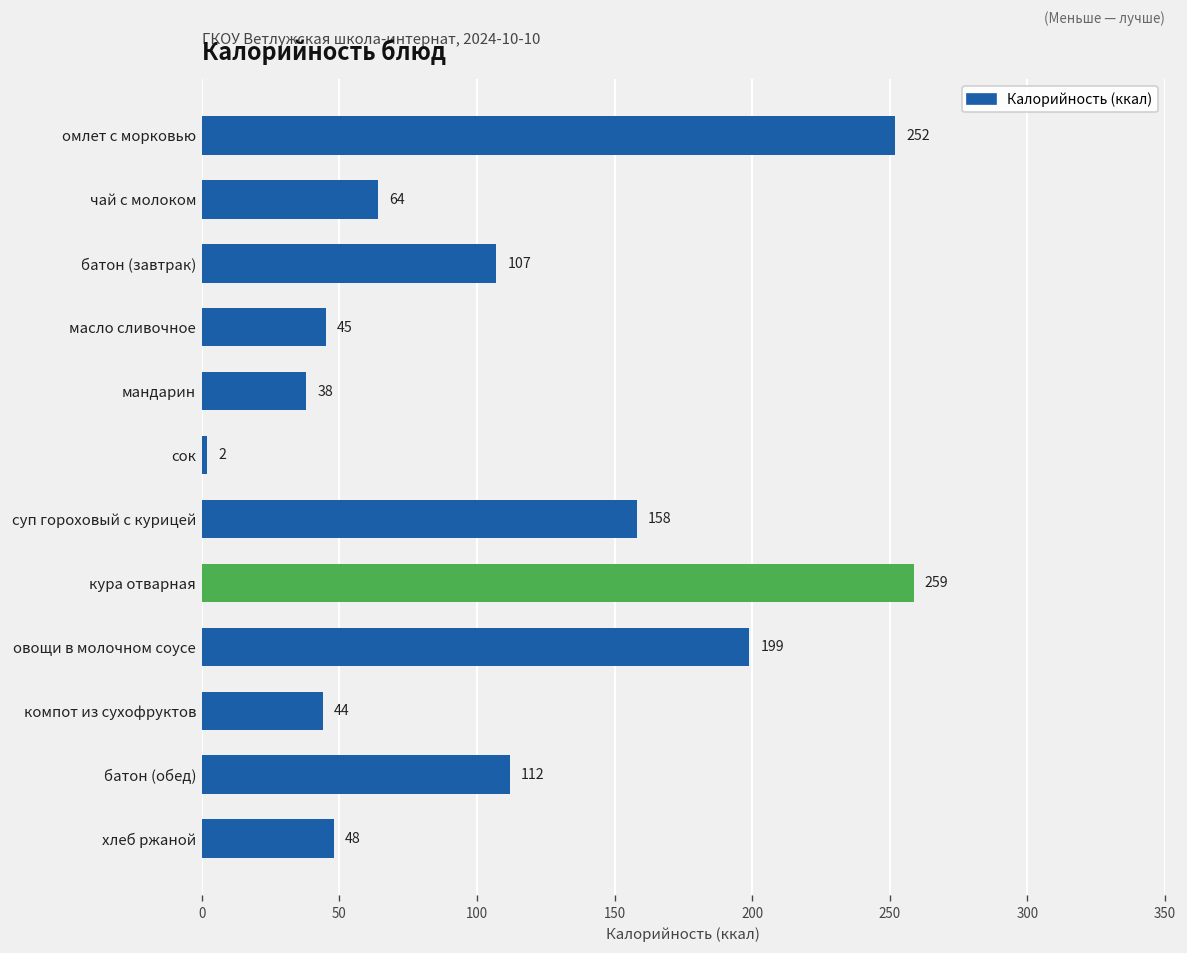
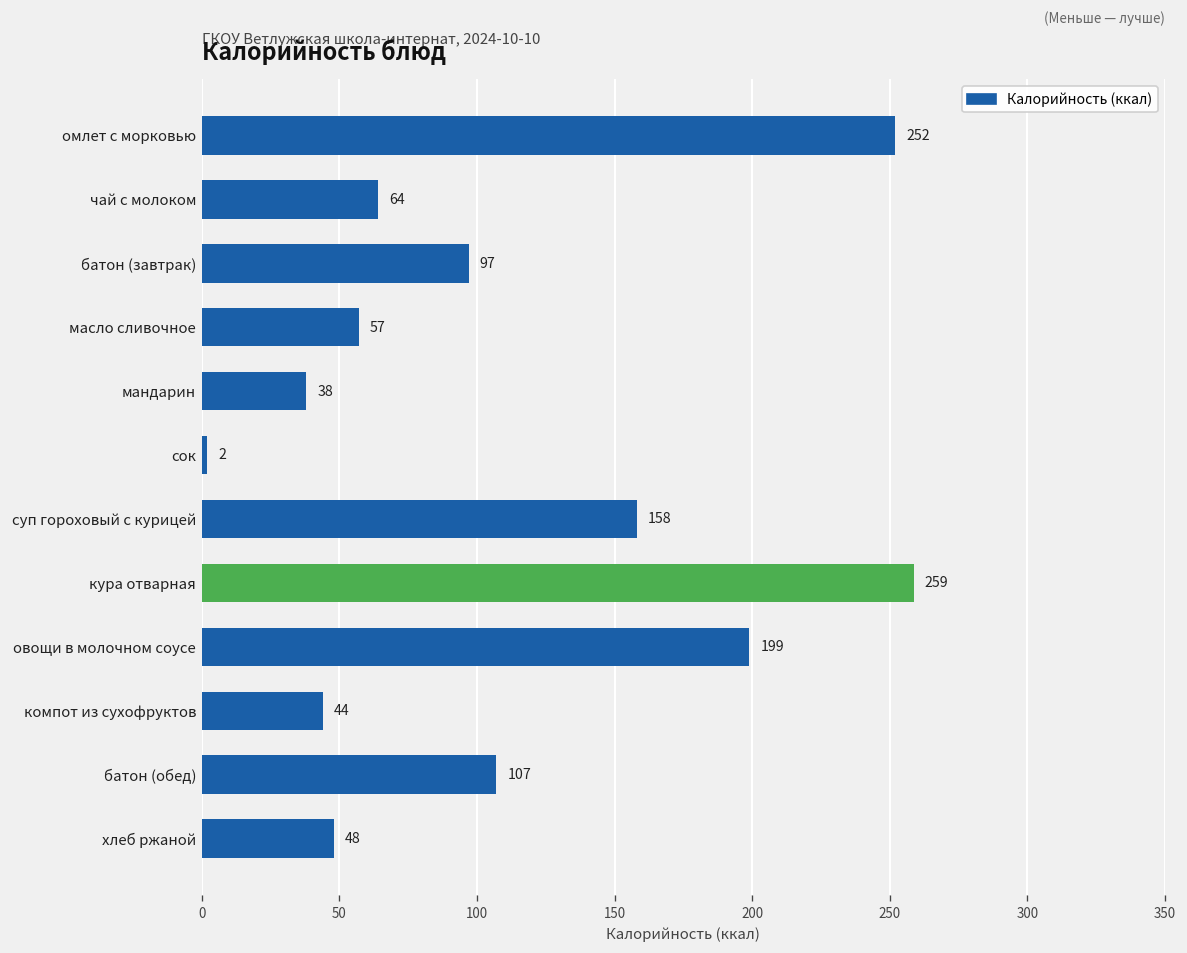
батон (завтрак): 107 -> 97
масло сливочное: 45 -> 57
батон (обед): 112 -> 107
